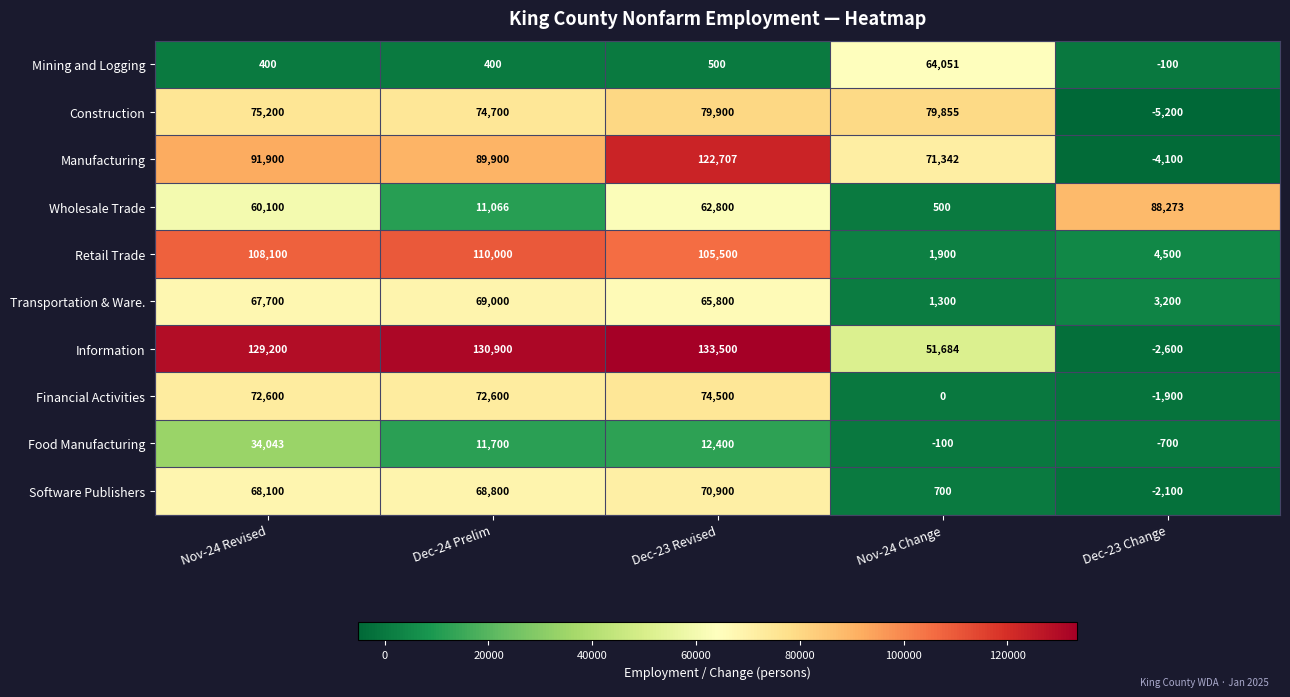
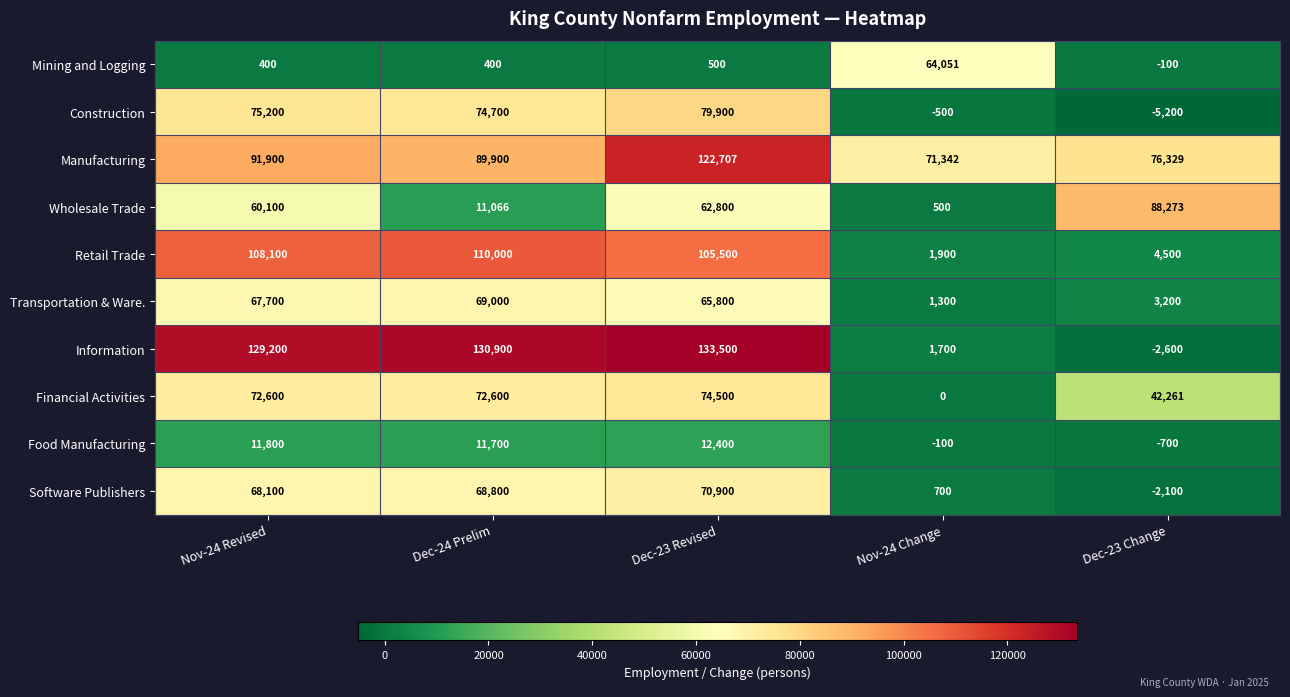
Construction, Nov-24 Change: 79,855 -> -500
Manufacturing, Dec-23 Change: -4,100 -> 76,329
Information, Nov-24 Change: 51,684 -> 1,700
Financial Activities, Dec-23 Change: -1,900 -> 42,261
Food Manufacturing, Nov-24 Revised: 34,043 -> 11,800
